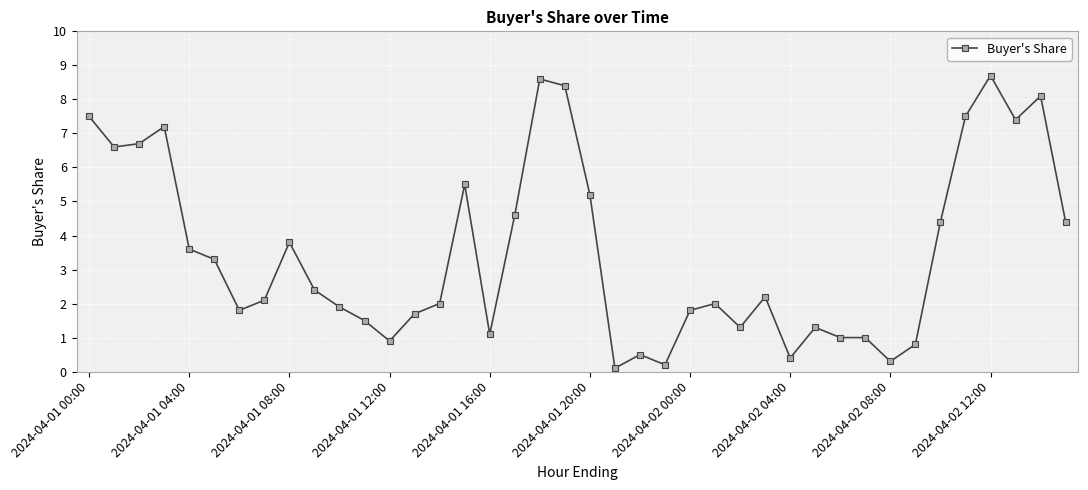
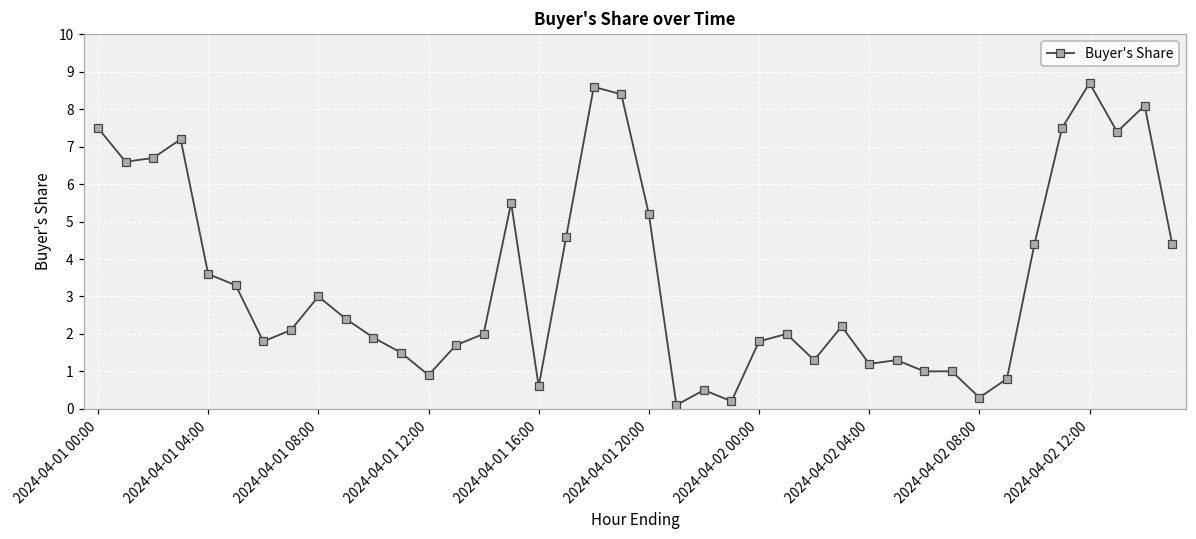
2024-04-01 08:00: 3.8 -> 3.0
2024-04-01 16:00: 1.1 -> 0.6
2024-04-02 04:00: 0.4 -> 1.2
